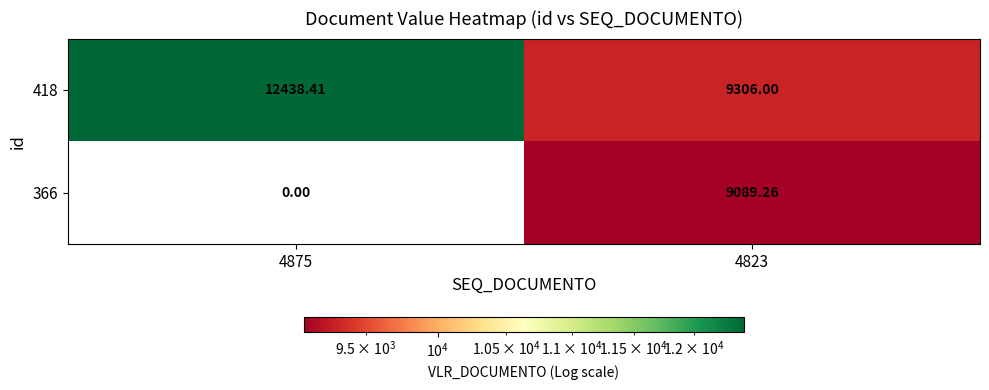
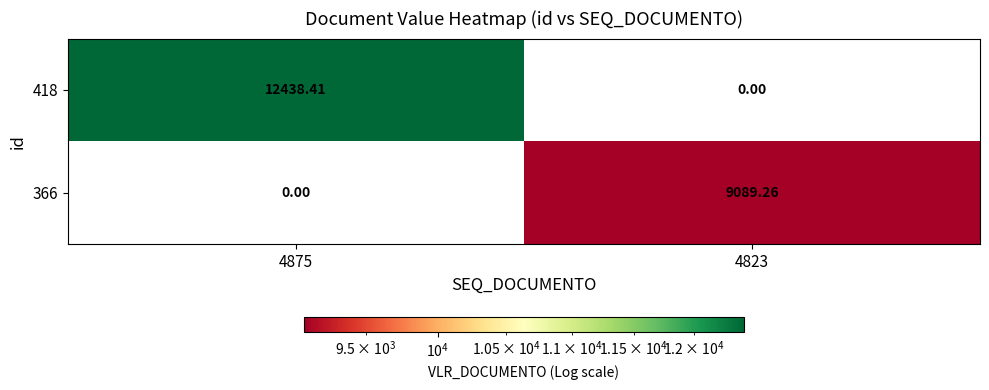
418, 4823: 9306.00 -> 0.00
